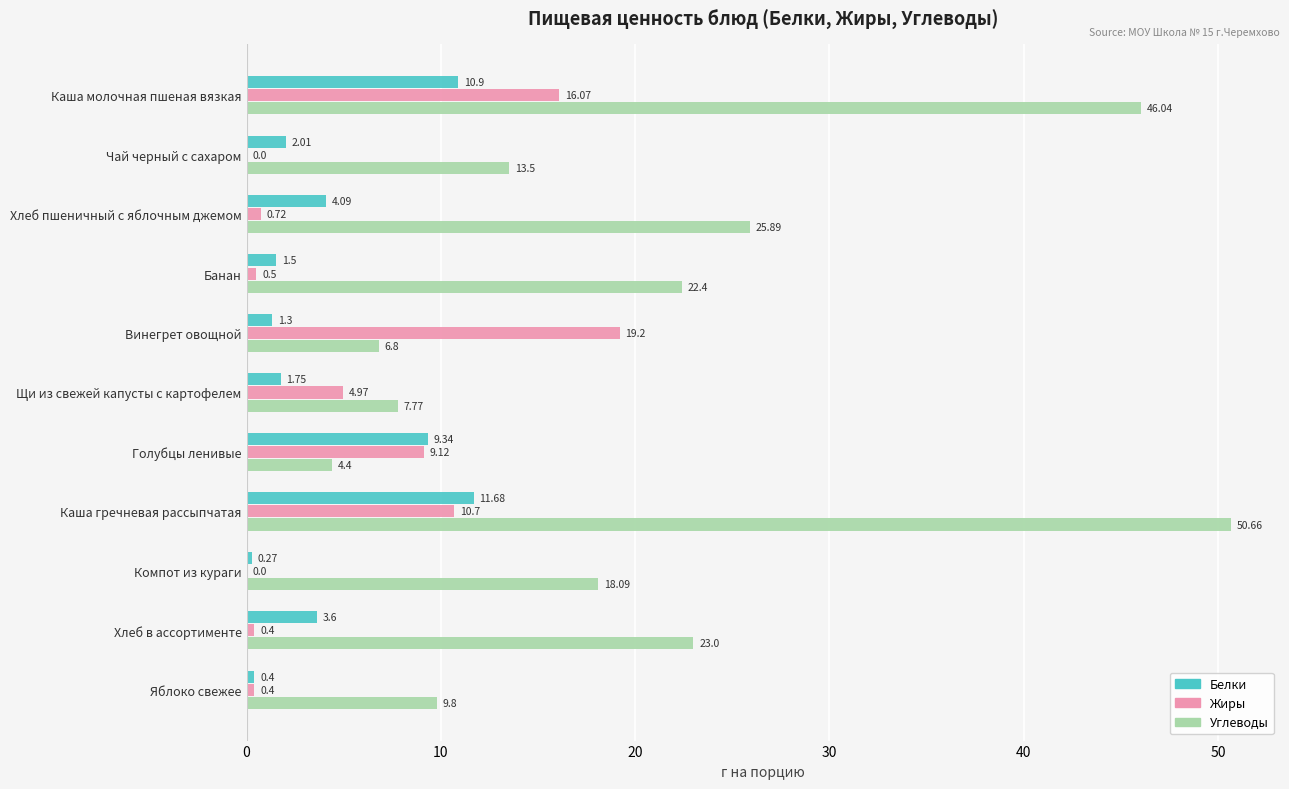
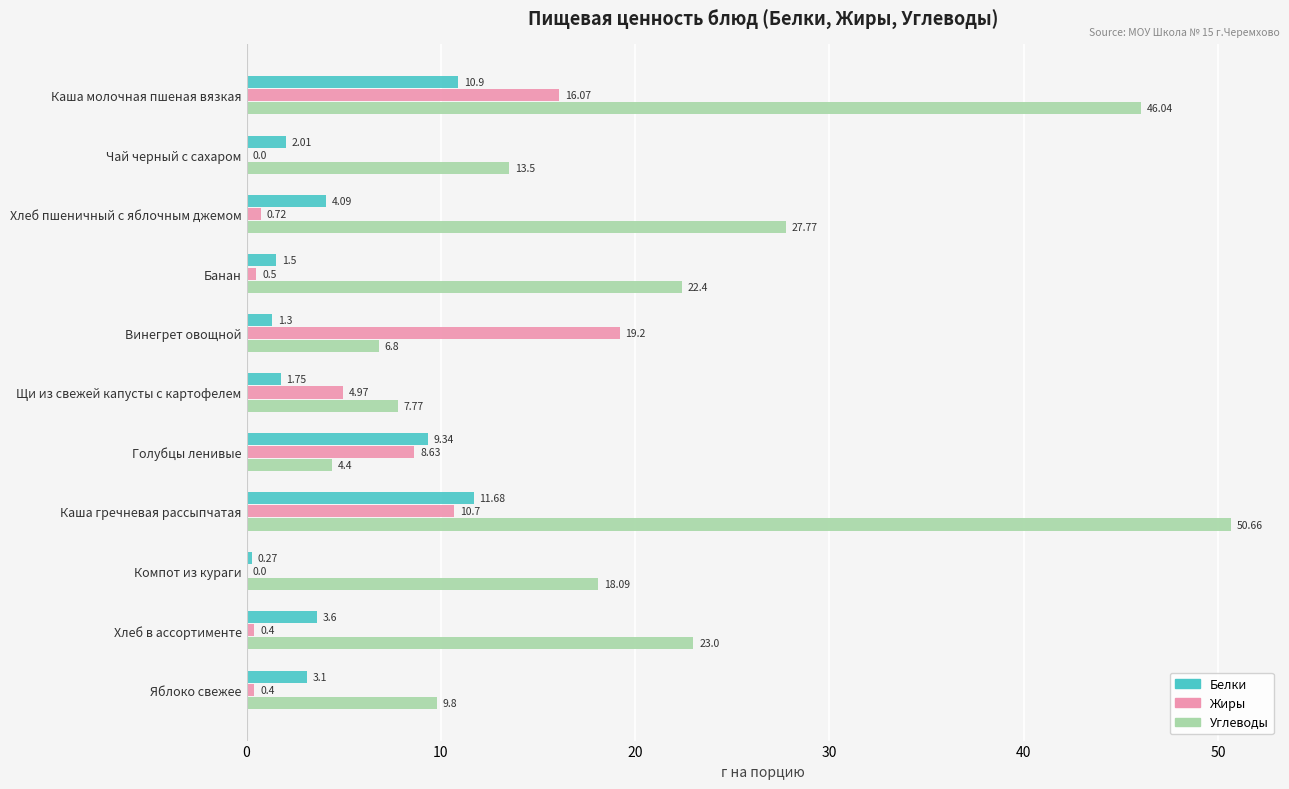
Углеводы, Хлеб пшеничный с яблочным джемом: 25.89 -> 27.77
Жиры, Голубцы ленивые: 9.12 -> 8.63
Белки, Яблоко свежее: 0.4 -> 3.1
